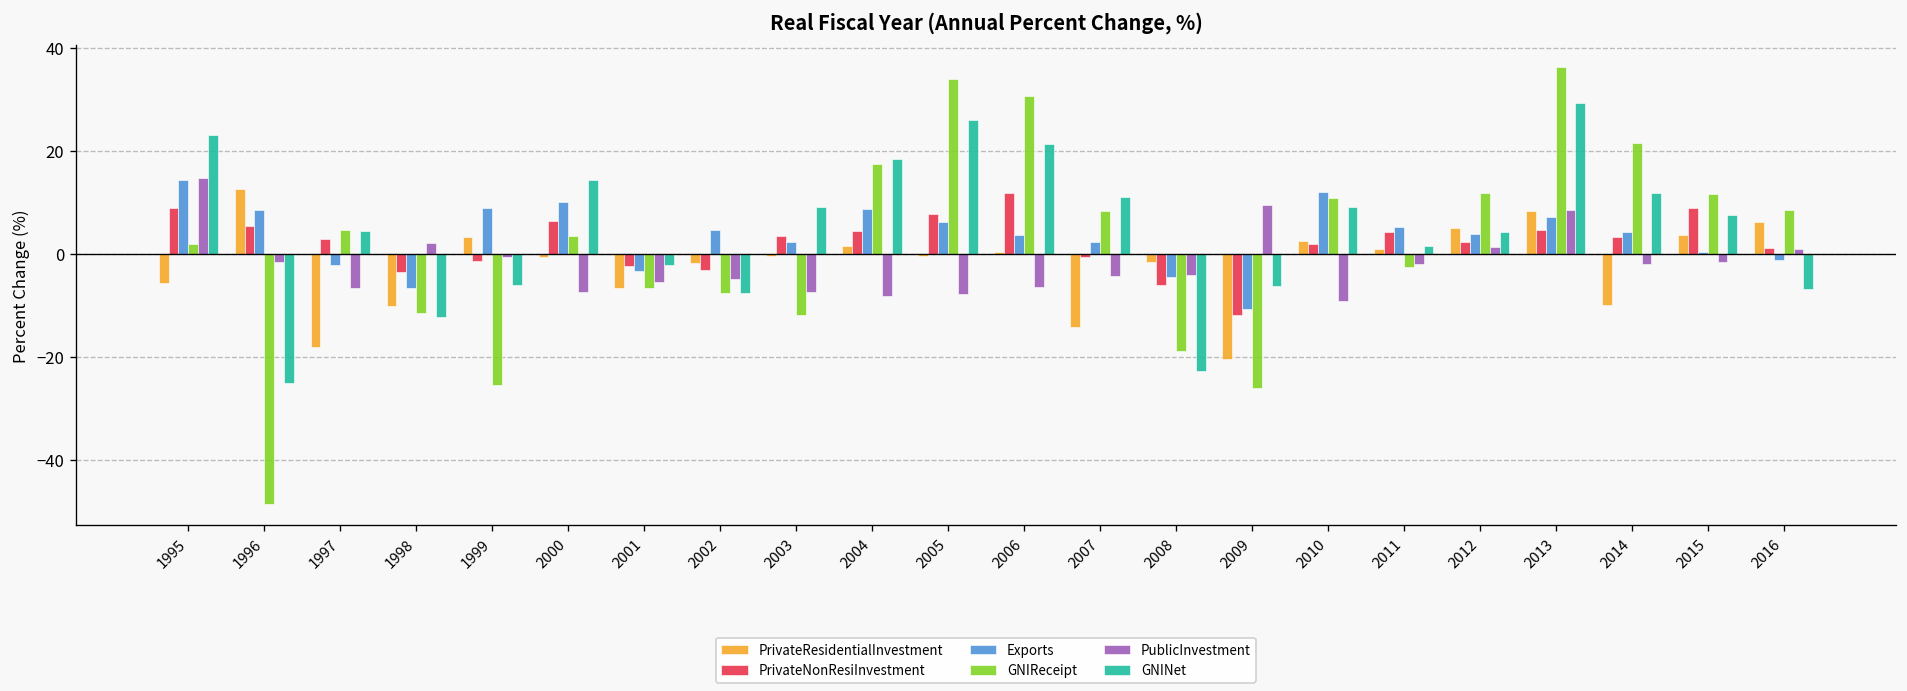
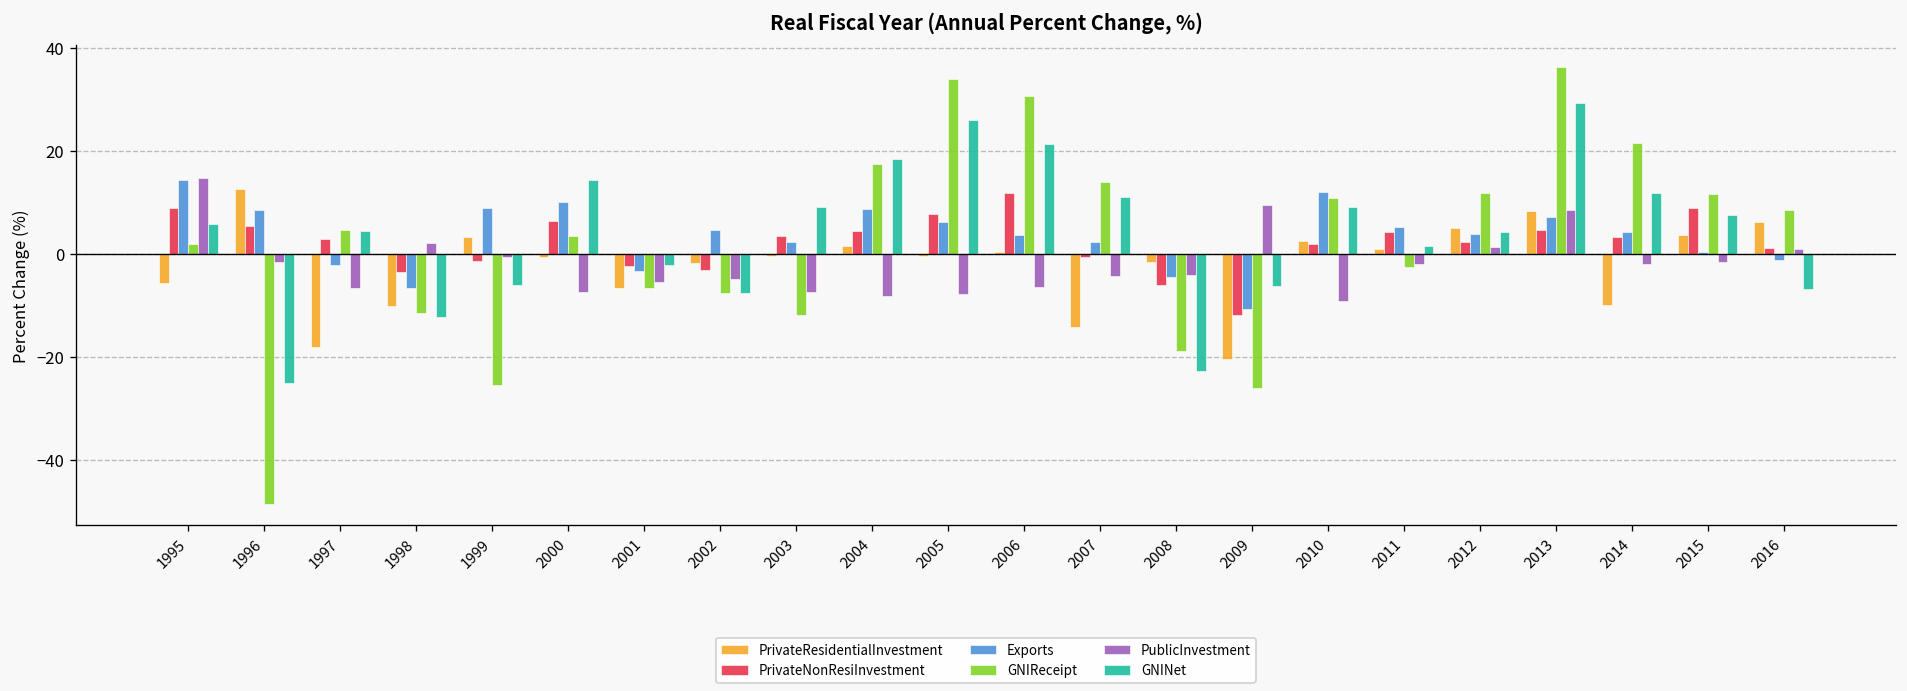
GNINet, 1995: 23 -> 6
GNIReceipt, 2007: 8 -> 14
